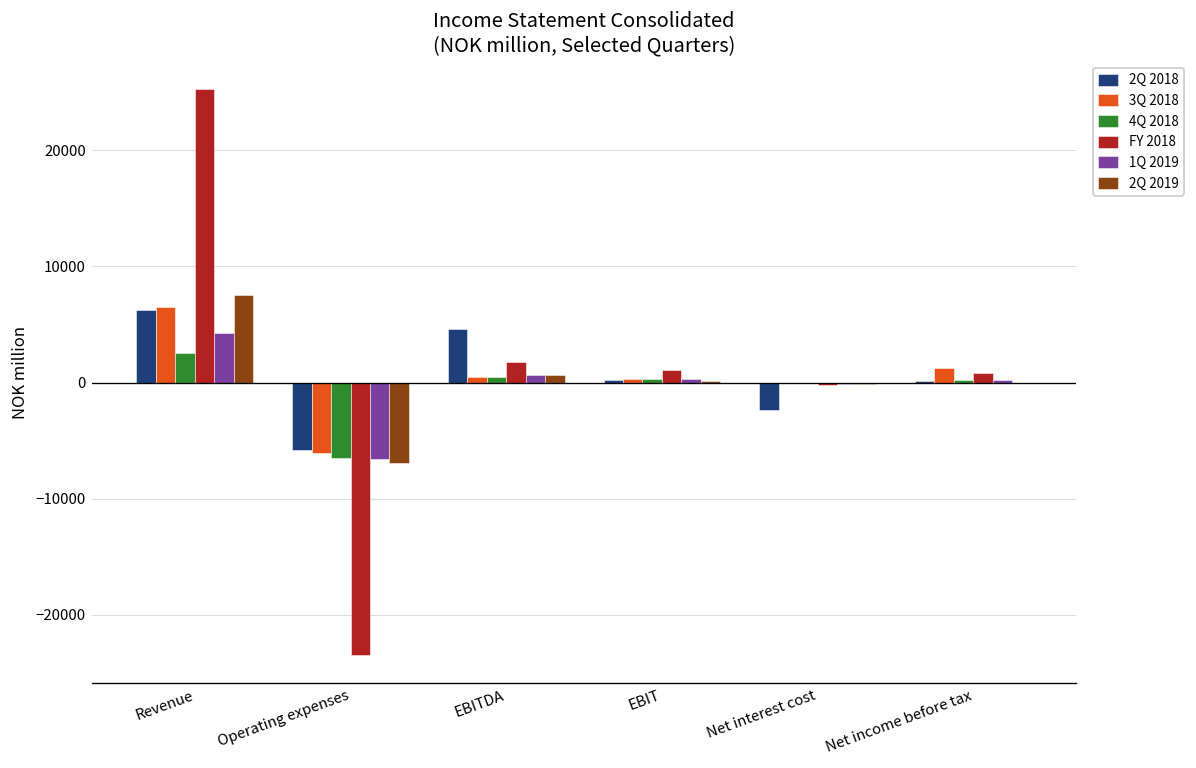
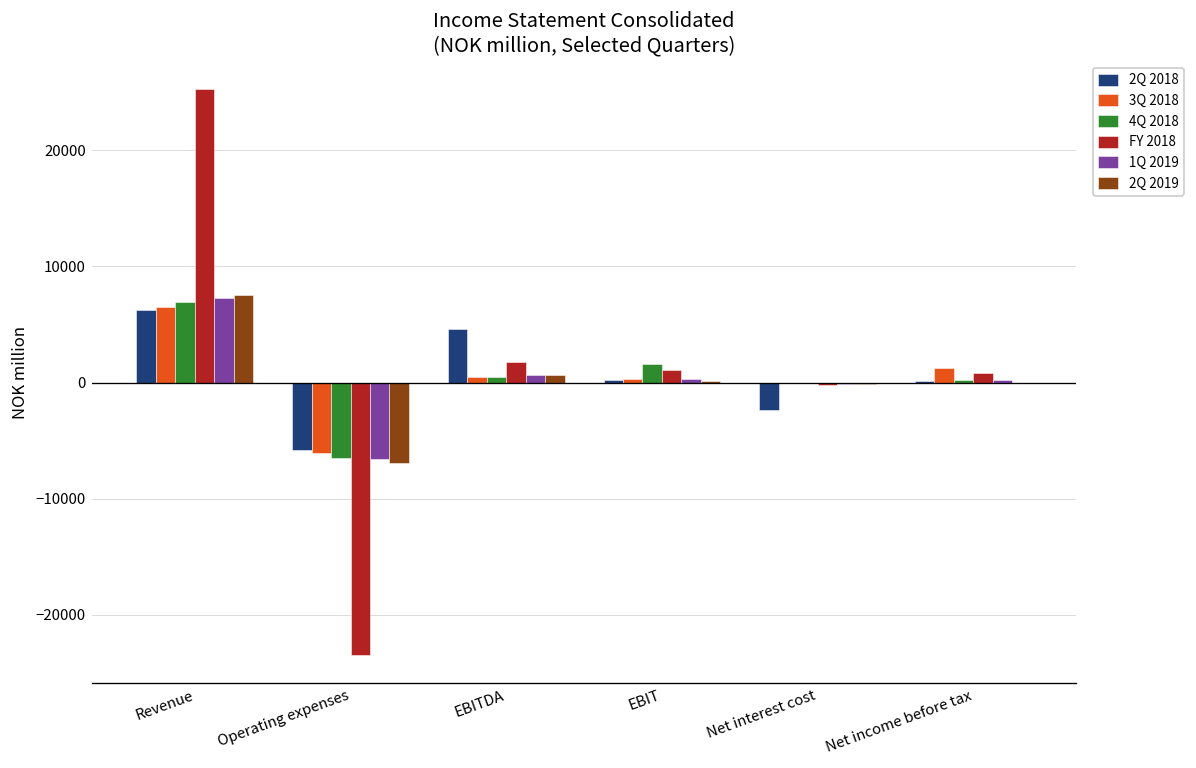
4Q 2018, Revenue: 3000 -> 7000
1Q 2019, Revenue: 4000 -> 7000
4Q 2018, EBIT: 0 -> 2000
